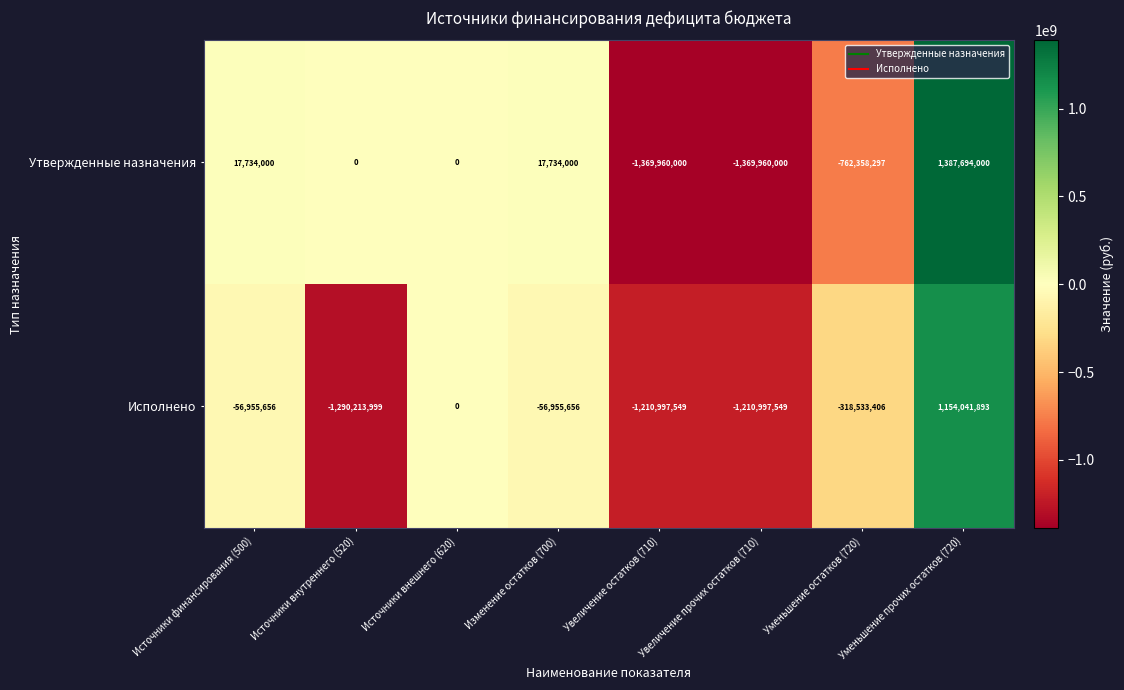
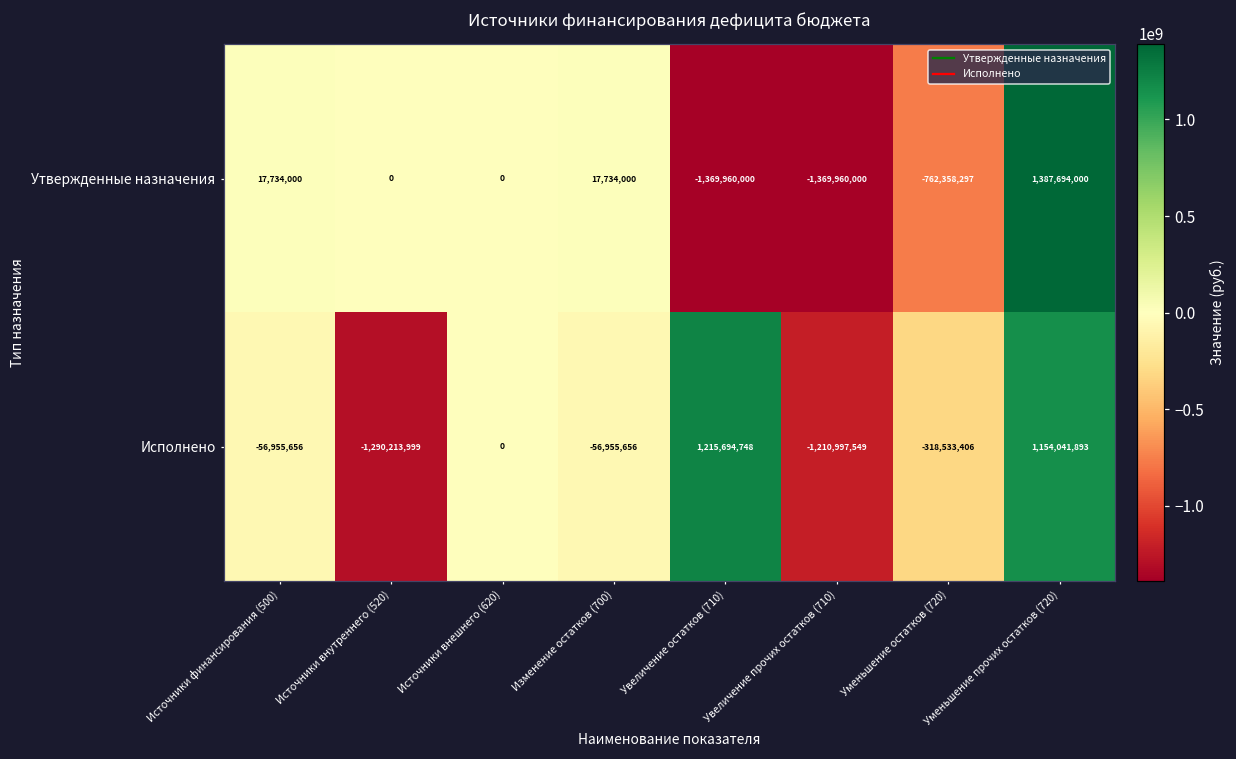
Исполнено, Увеличение остатков (710): -1,210,997,549 -> 1,215,694,748
